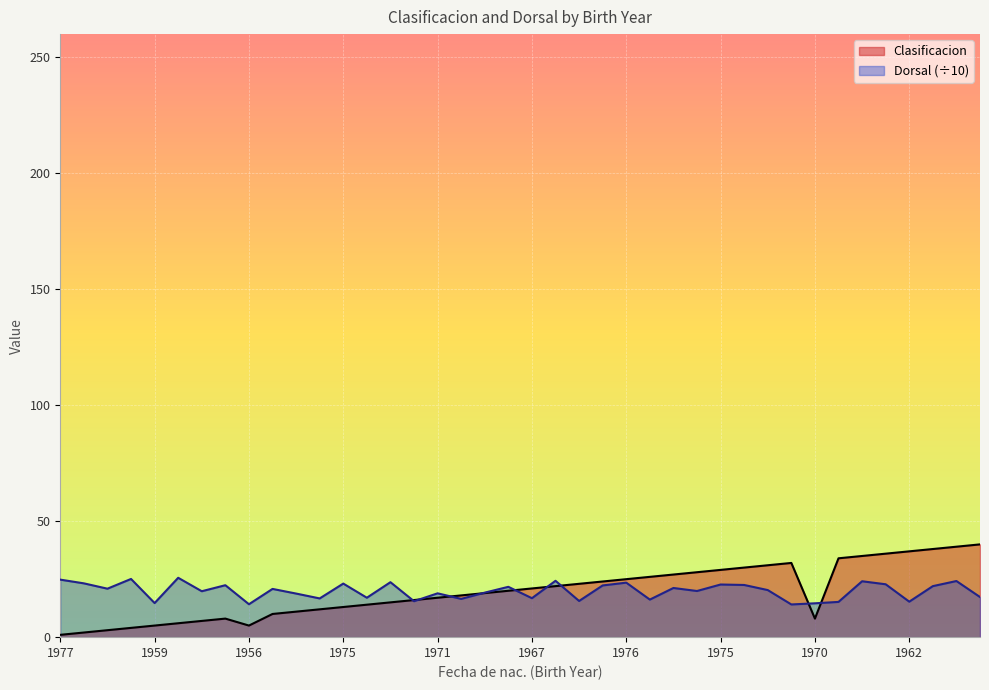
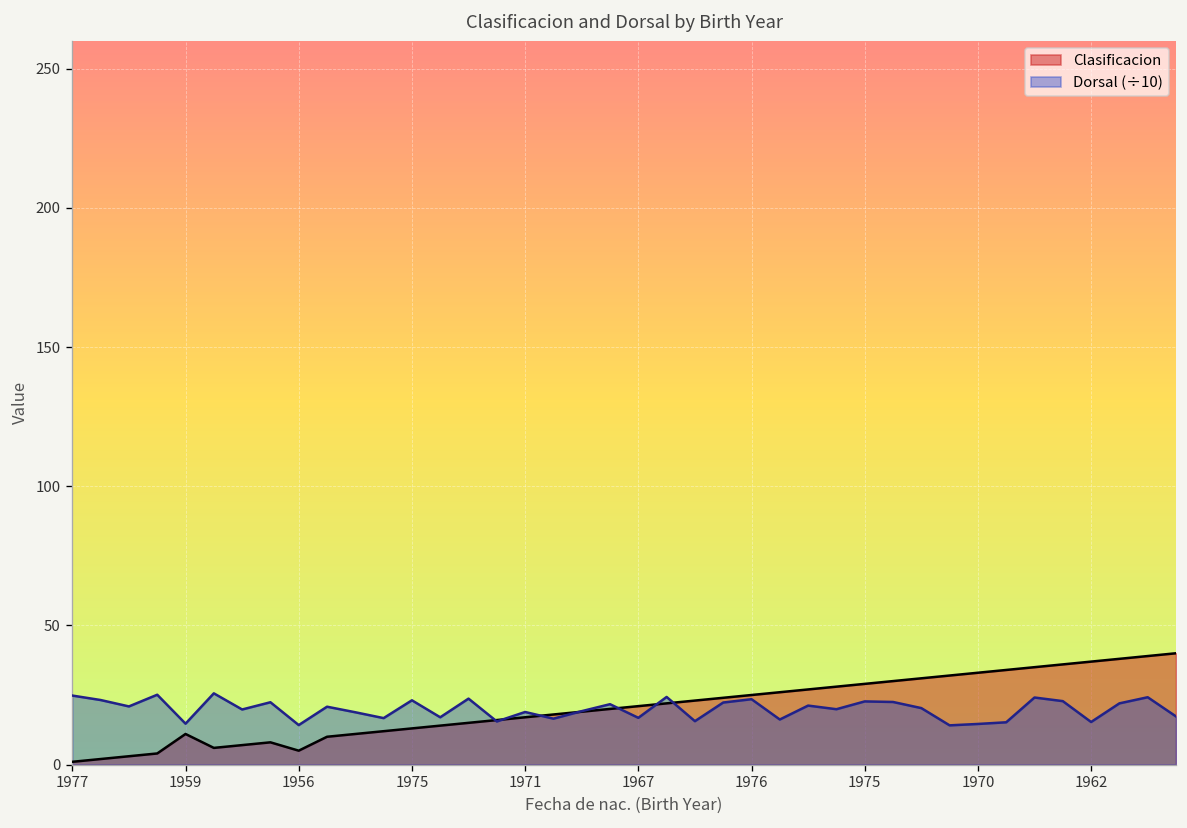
Clasificacion, 1959: 5 -> 11
Clasificacion, 1970: 8 -> 33
